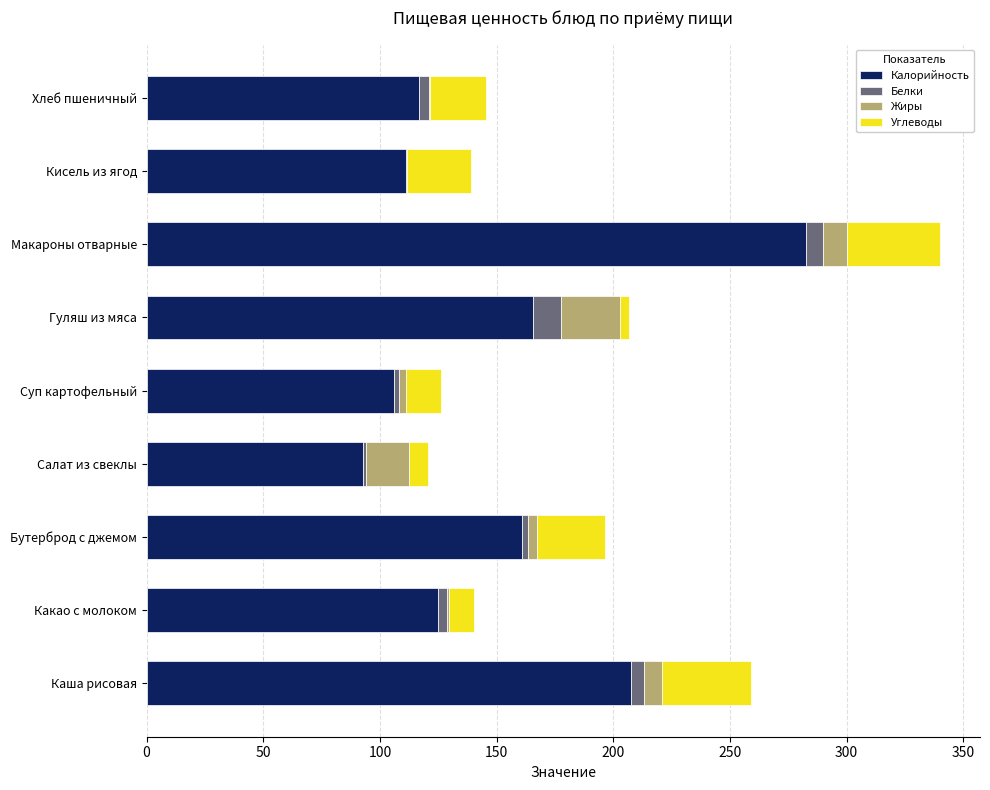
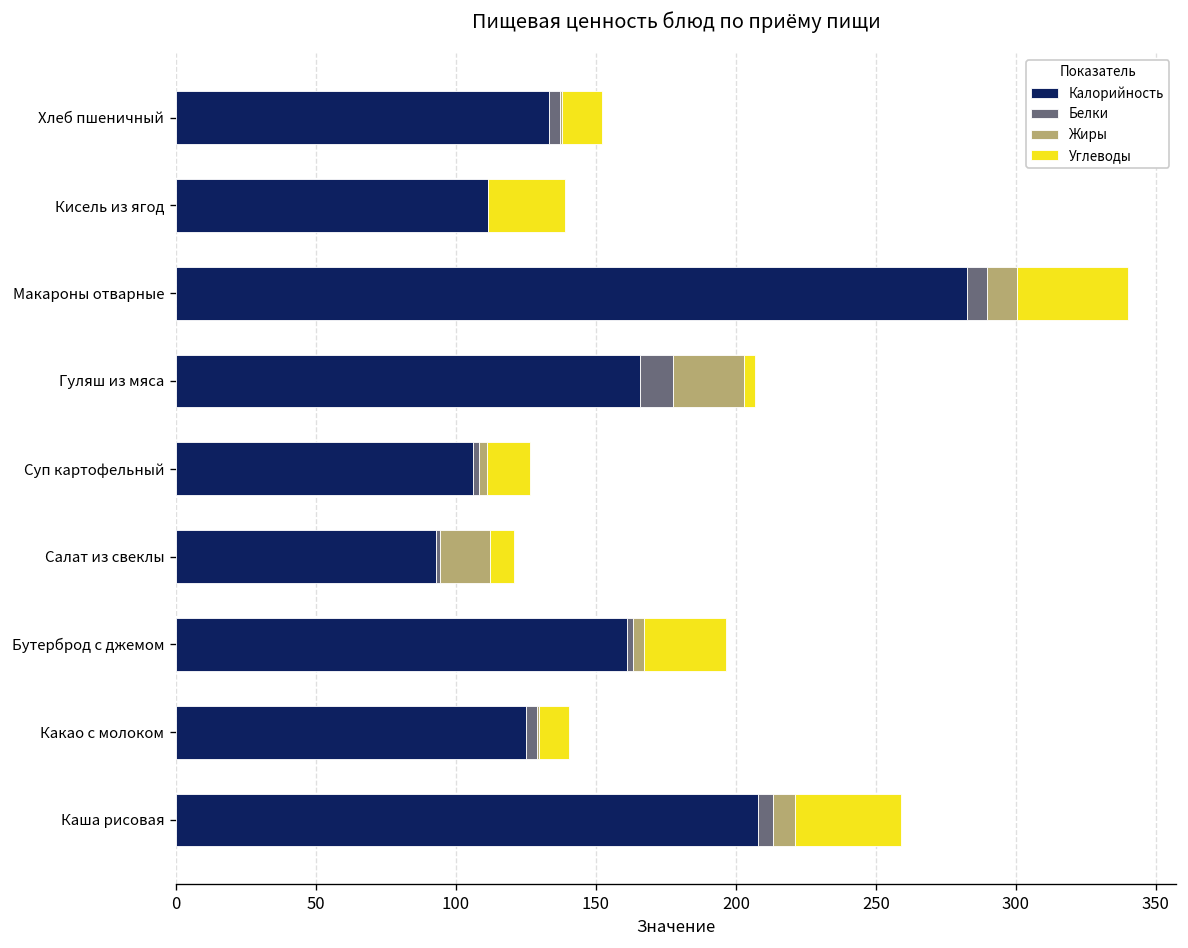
Калорийность, Хлеб пшеничный: 117 -> 133
Углеводы, Хлеб пшеничный: 24 -> 14
